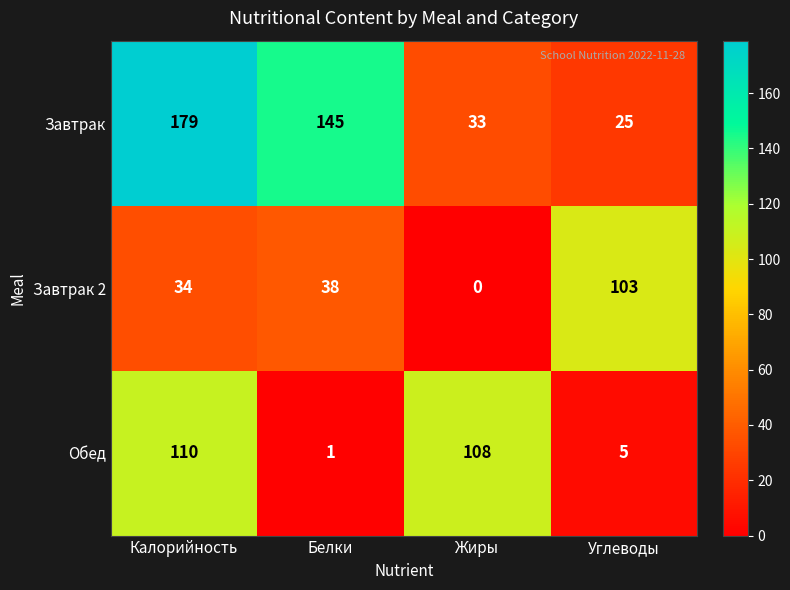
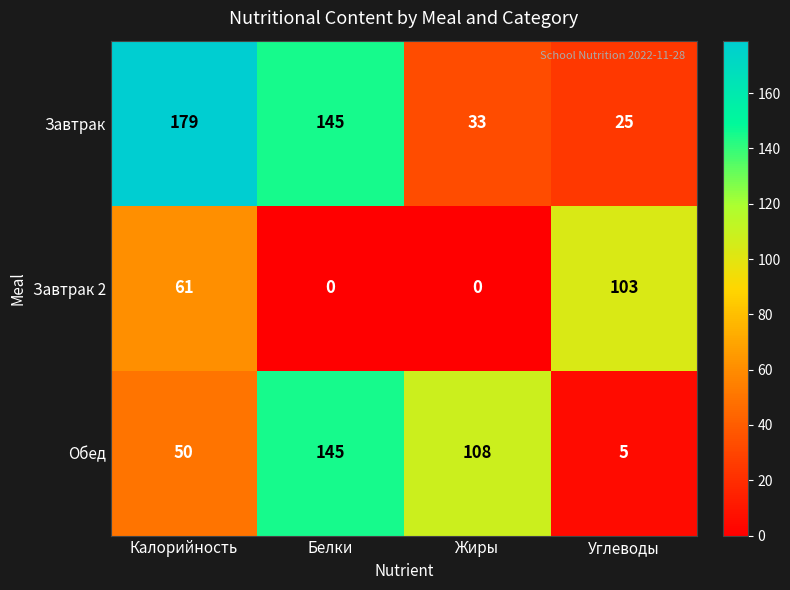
Завтрак 2, Калорийность: 34 -> 61
Завтрак 2, Белки: 38 -> 0
Обед, Калорийность: 110 -> 50
Обед, Белки: 1 -> 145
